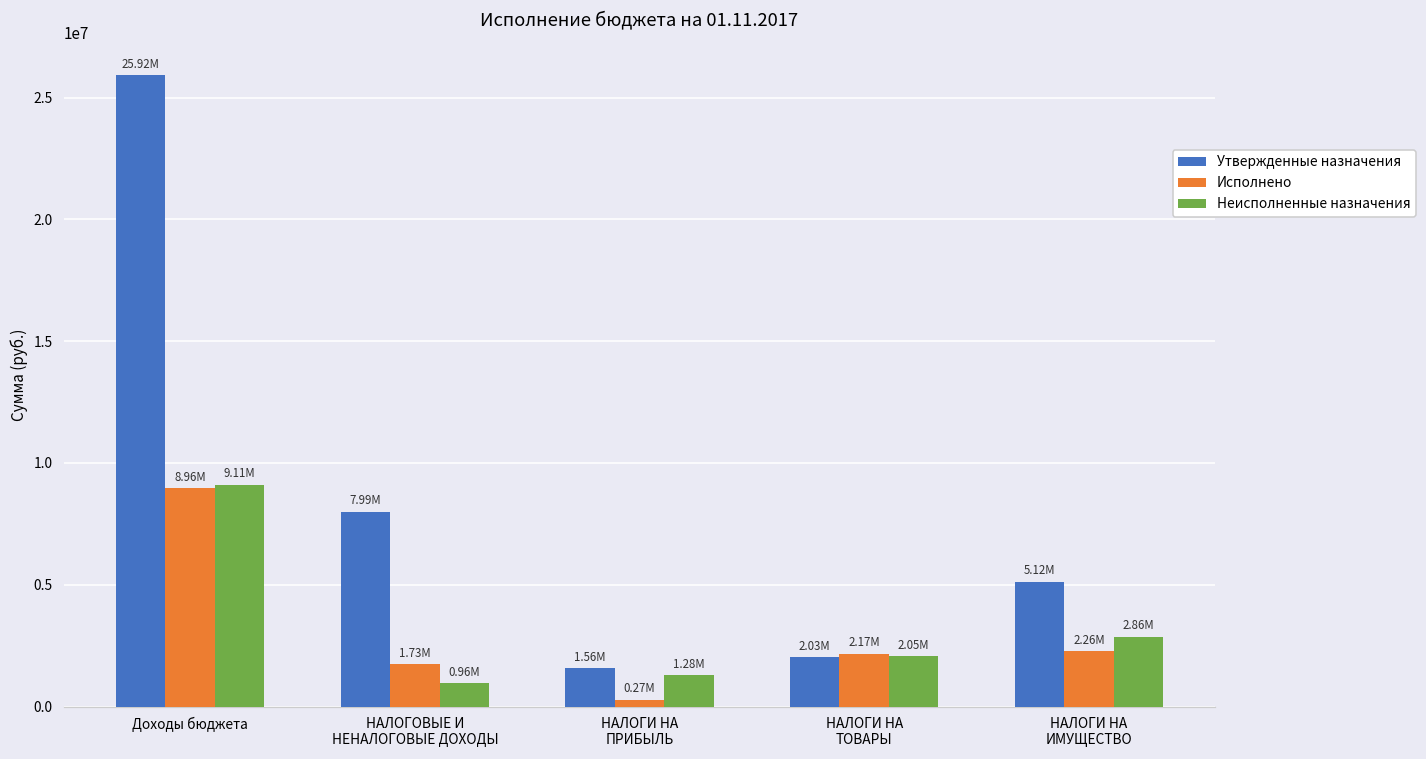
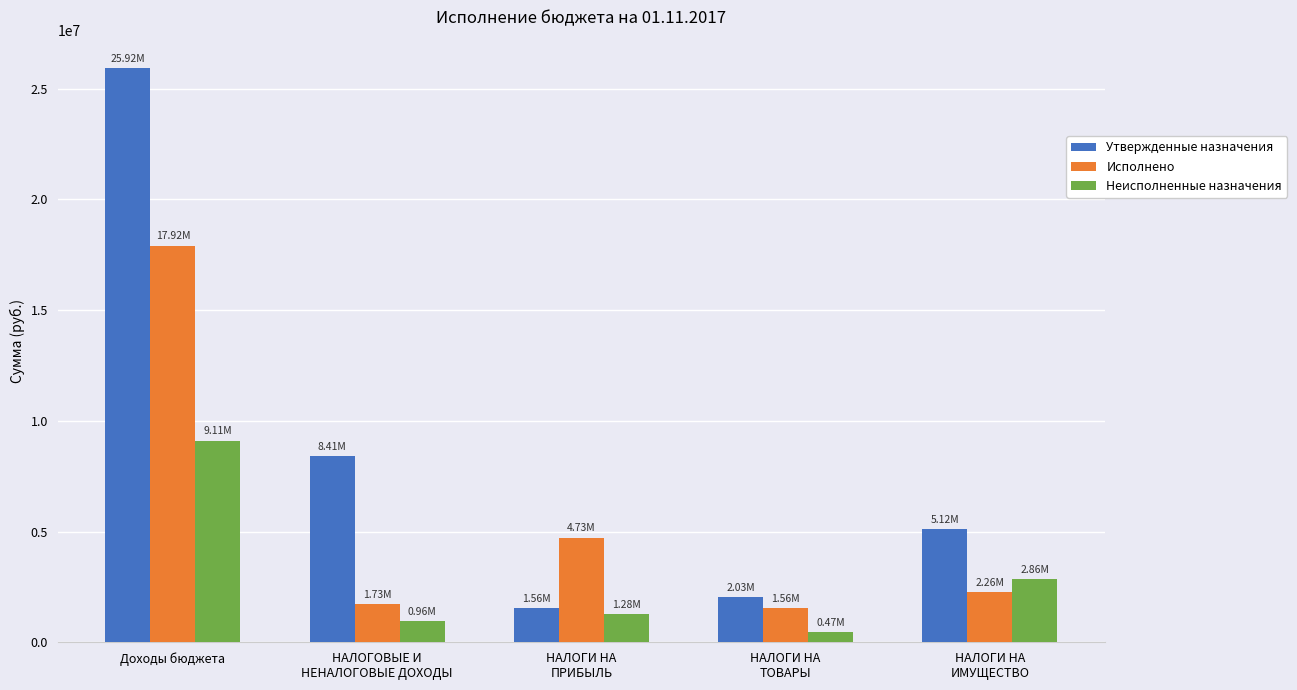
Исполнено, Доходы бюджета: 8.96М -> 17.92М
Утвержденные назначения, НАЛОГОВЫЕ И НЕНАЛОГОВЫЕ ДОХОДЫ: 7.99М -> 8.41М
Исполнено, НАЛОГИ НА ПРИБЫЛЬ: 0.27М -> 4.73М
Исполнено, НАЛОГИ НА ТОВАРЫ: 2.17М -> 1.56М
Неисполненные назначения, НАЛОГИ НА ТОВАРЫ: 2.05М -> 0.47М
